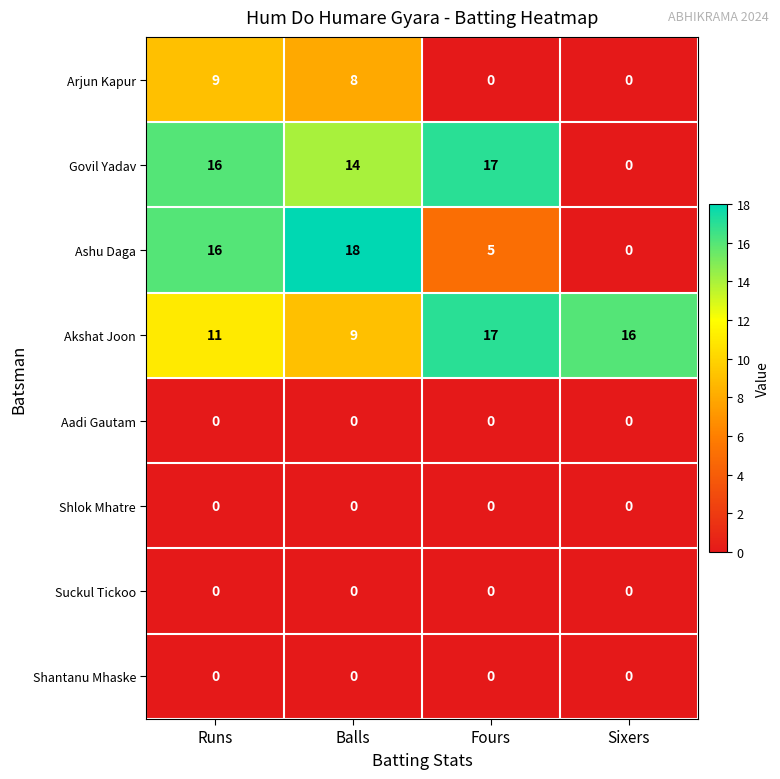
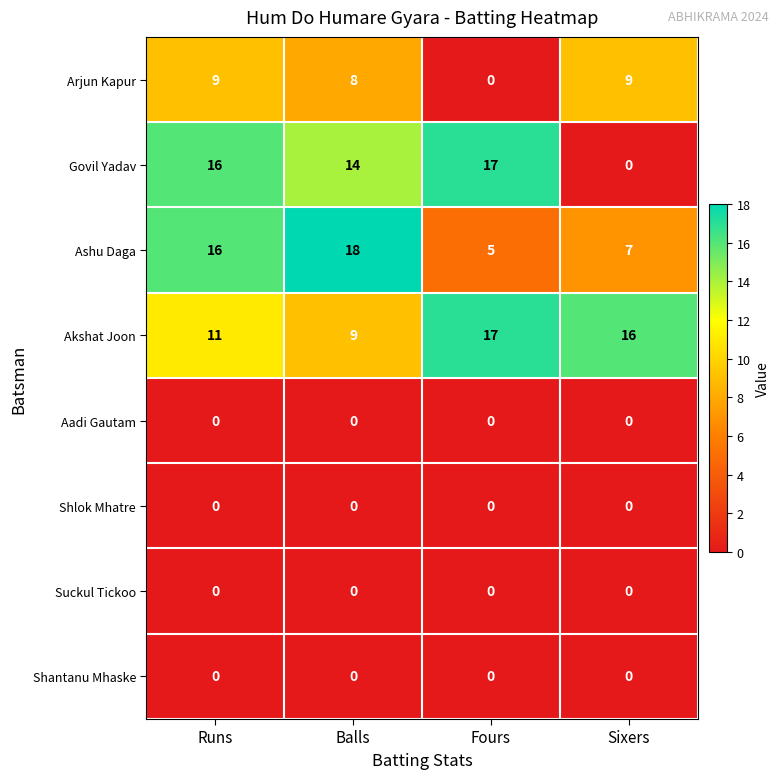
Arjun Kapur, Sixers: 0 -> 9
Ashu Daga, Sixers: 0 -> 7
